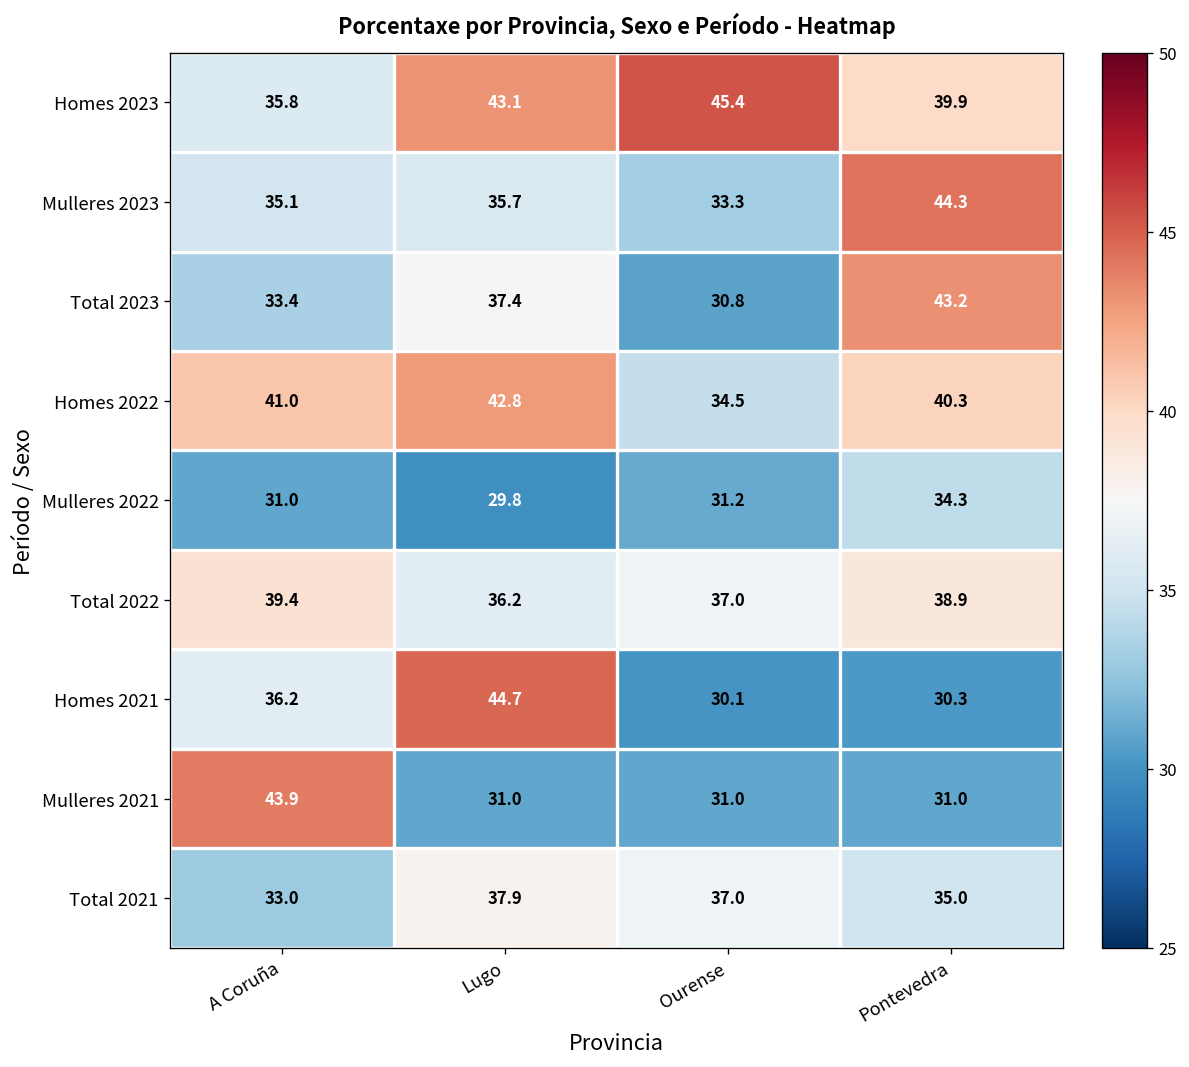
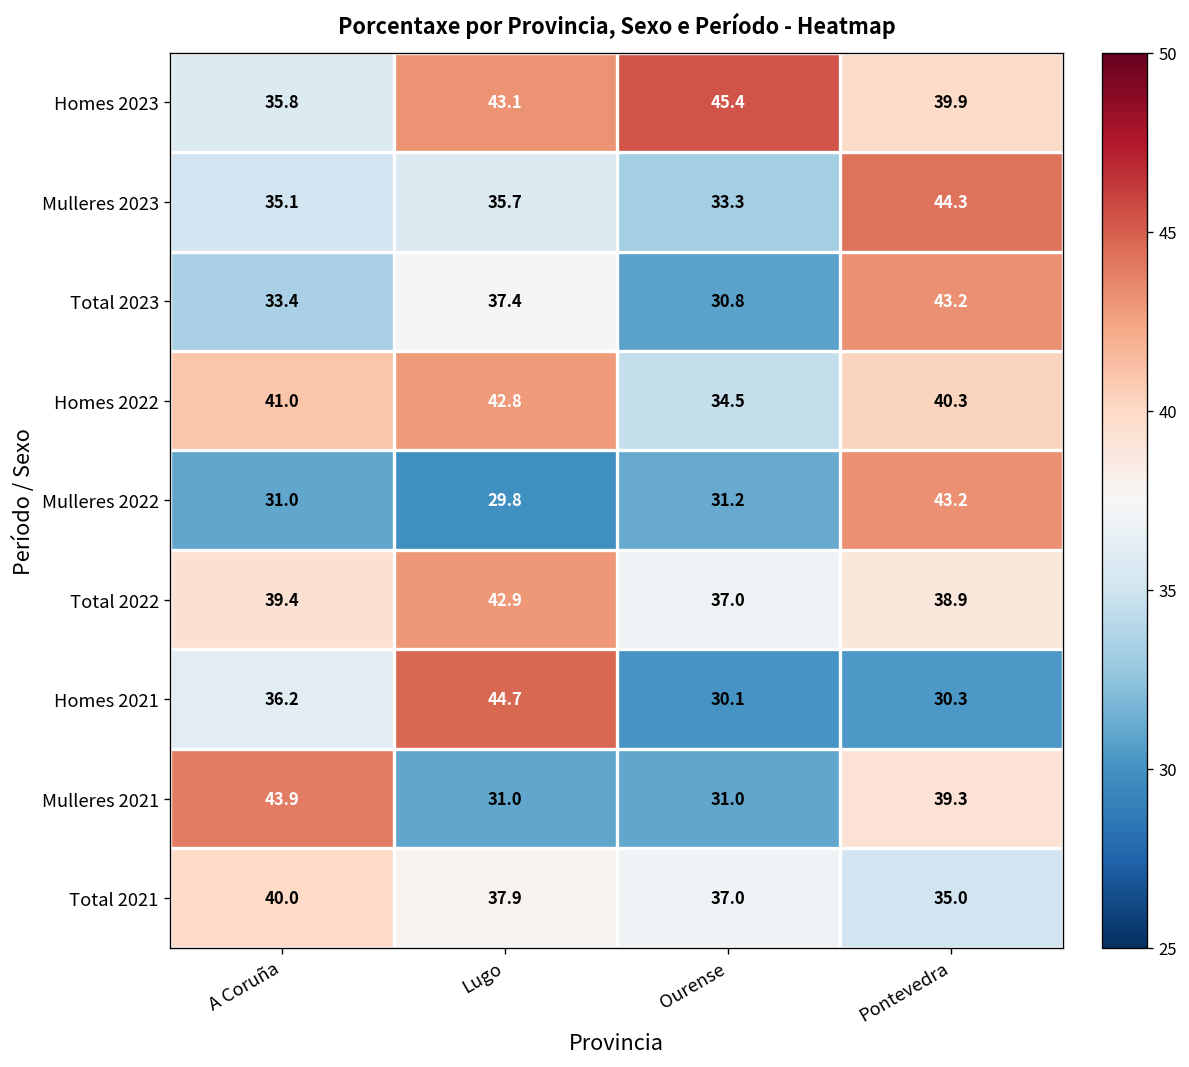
Mulleres 2022, Pontevedra: 34.3 -> 43.2
Total 2022, Lugo: 36.2 -> 42.9
Mulleres 2021, Pontevedra: 31.0 -> 39.3
Total 2021, A Coruña: 33.0 -> 40.0
